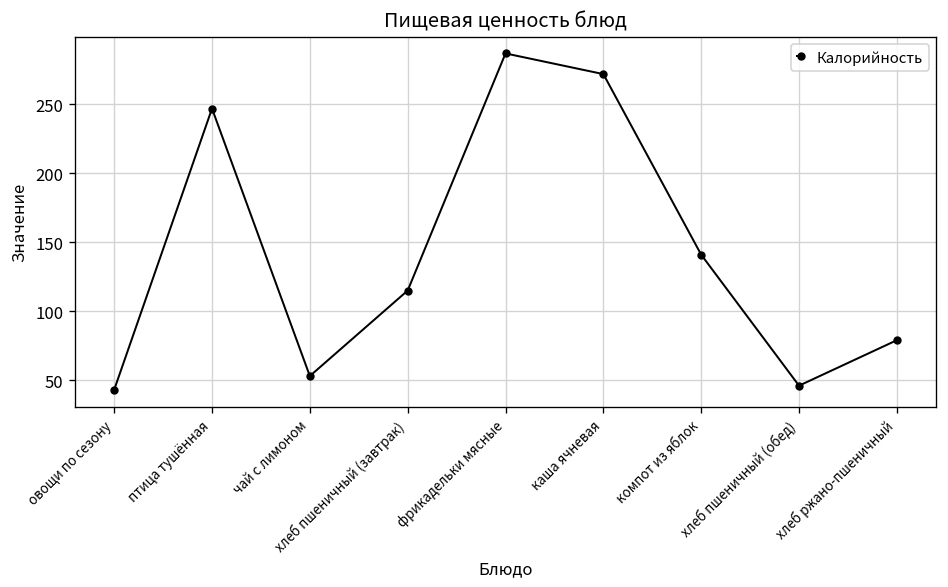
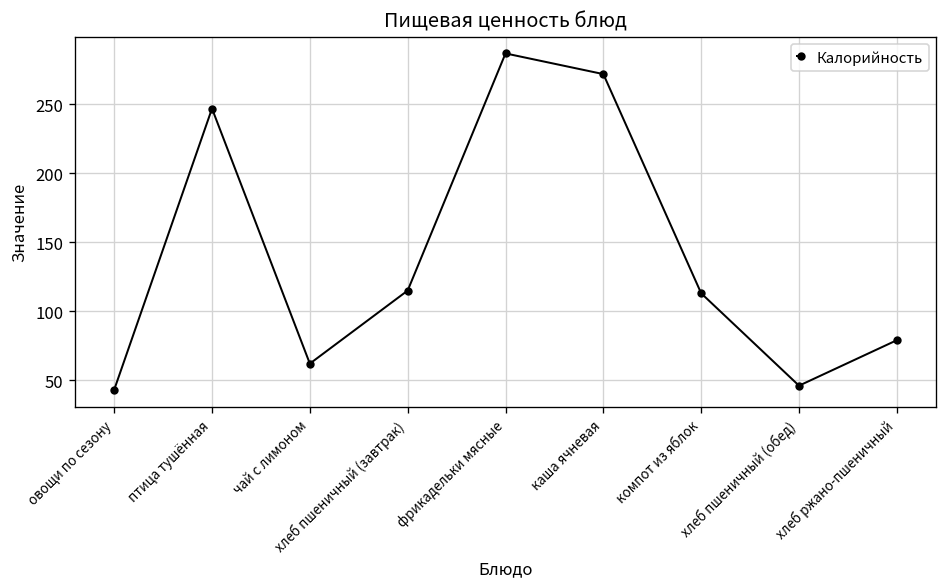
чай с лимоном: 53 -> 62
компот из яблок: 141 -> 113
